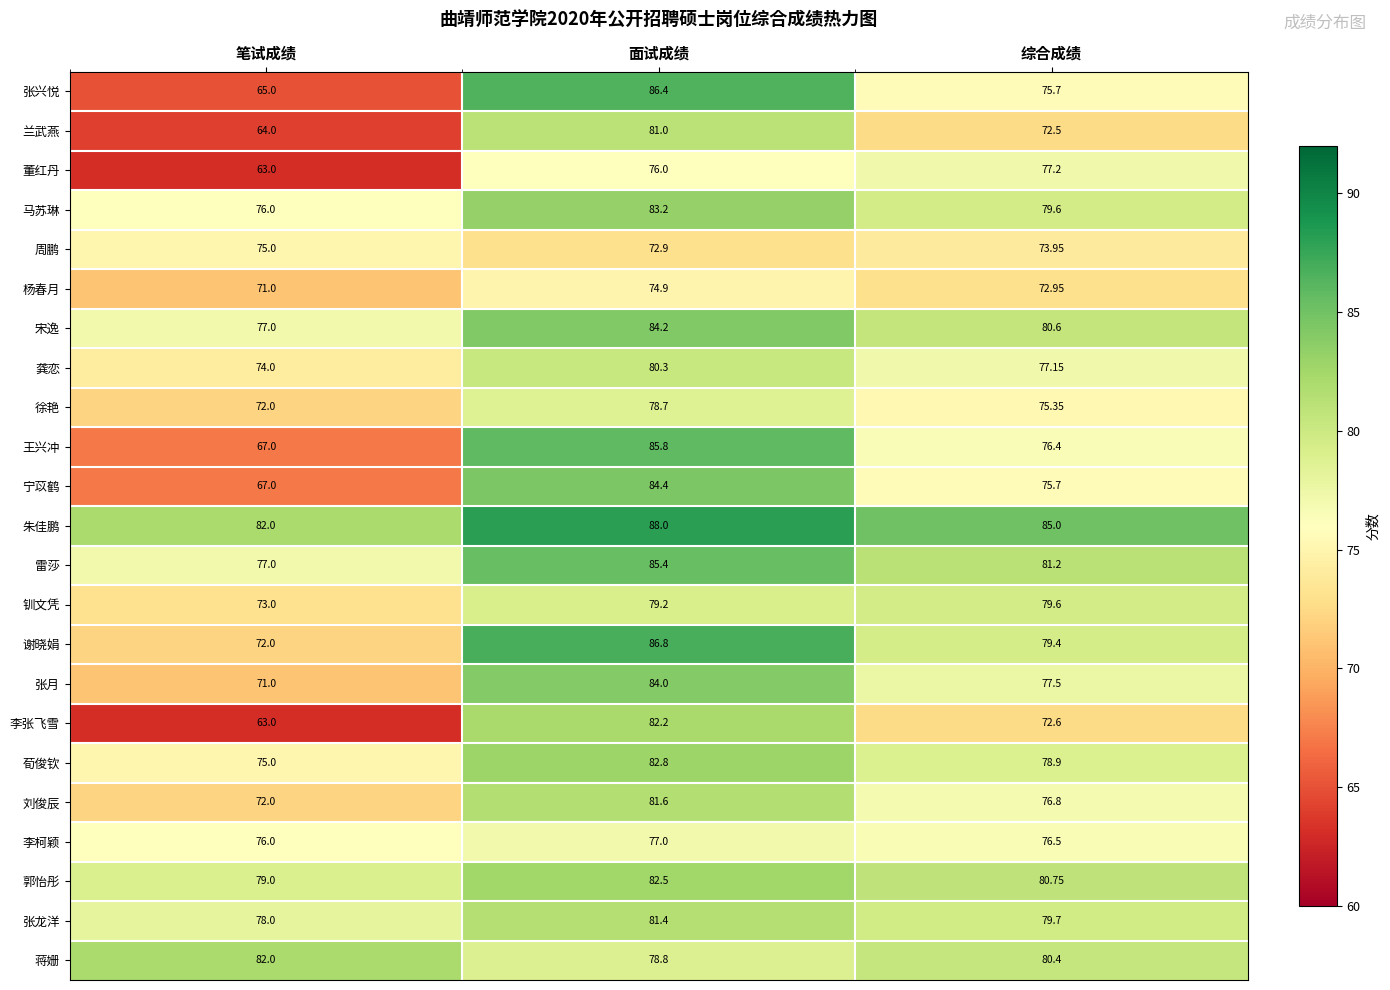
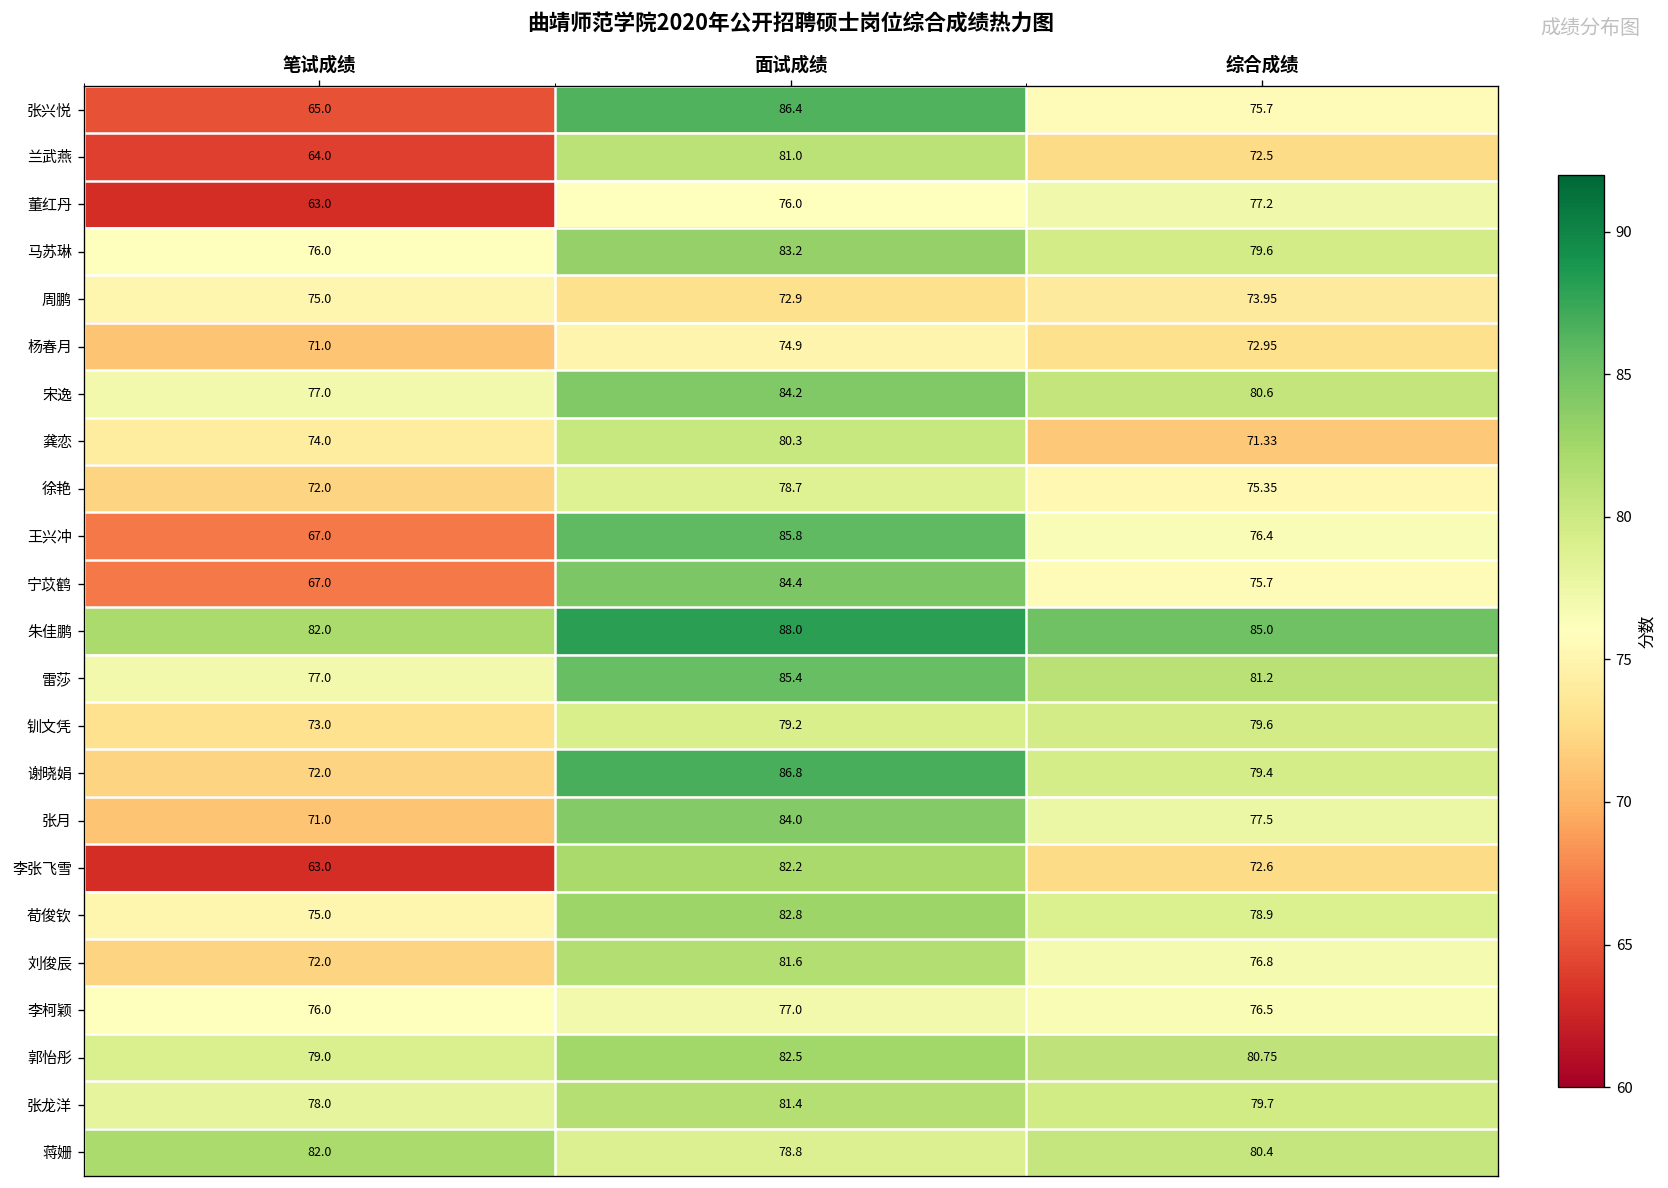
龚恋, 综合成绩: 77.15 -> 71.33
